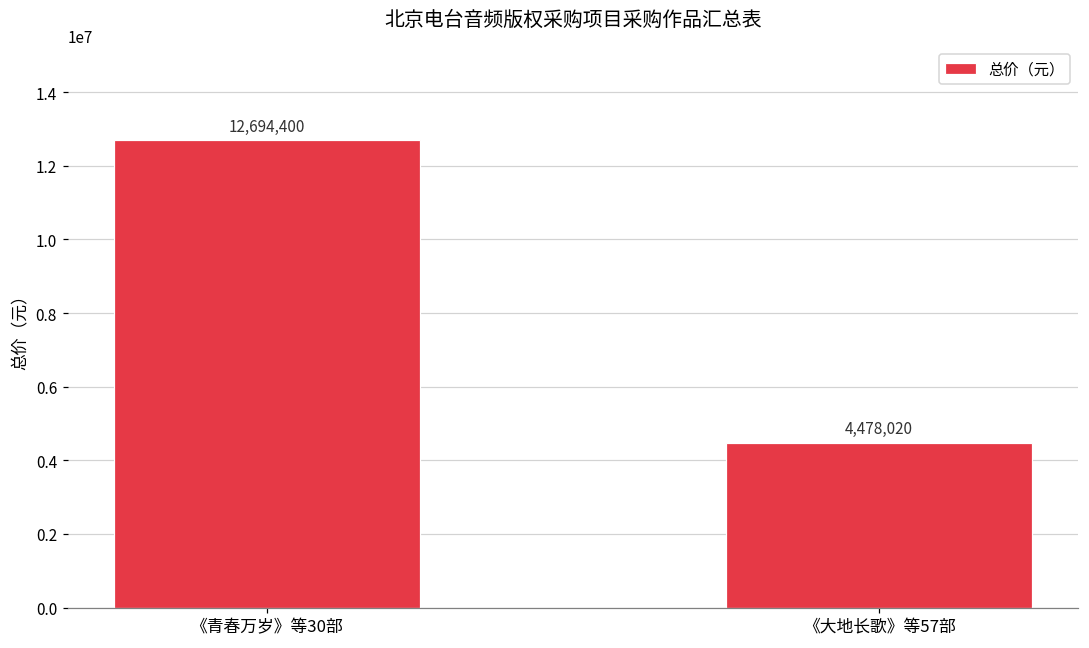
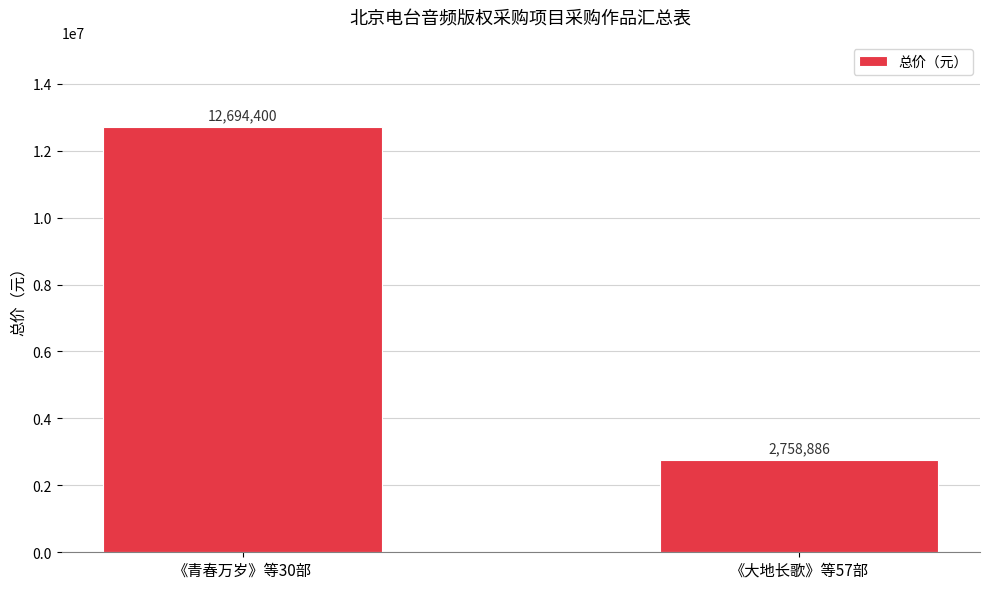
《大地长歌》等57部: 4,478,020 -> 2,758,886
